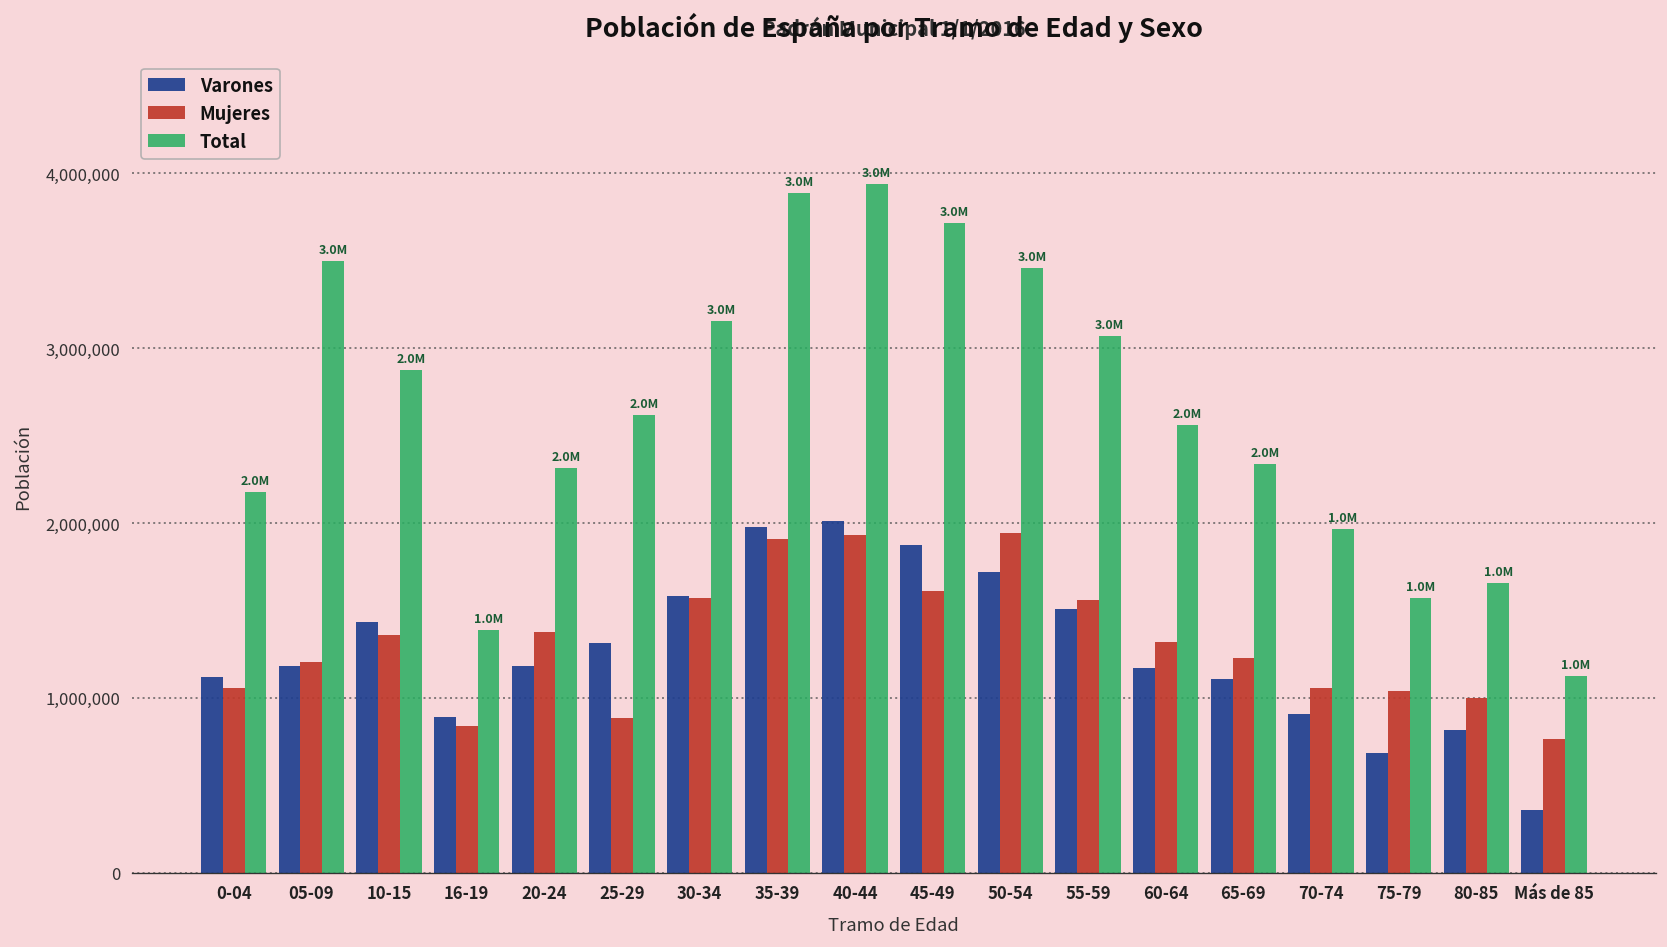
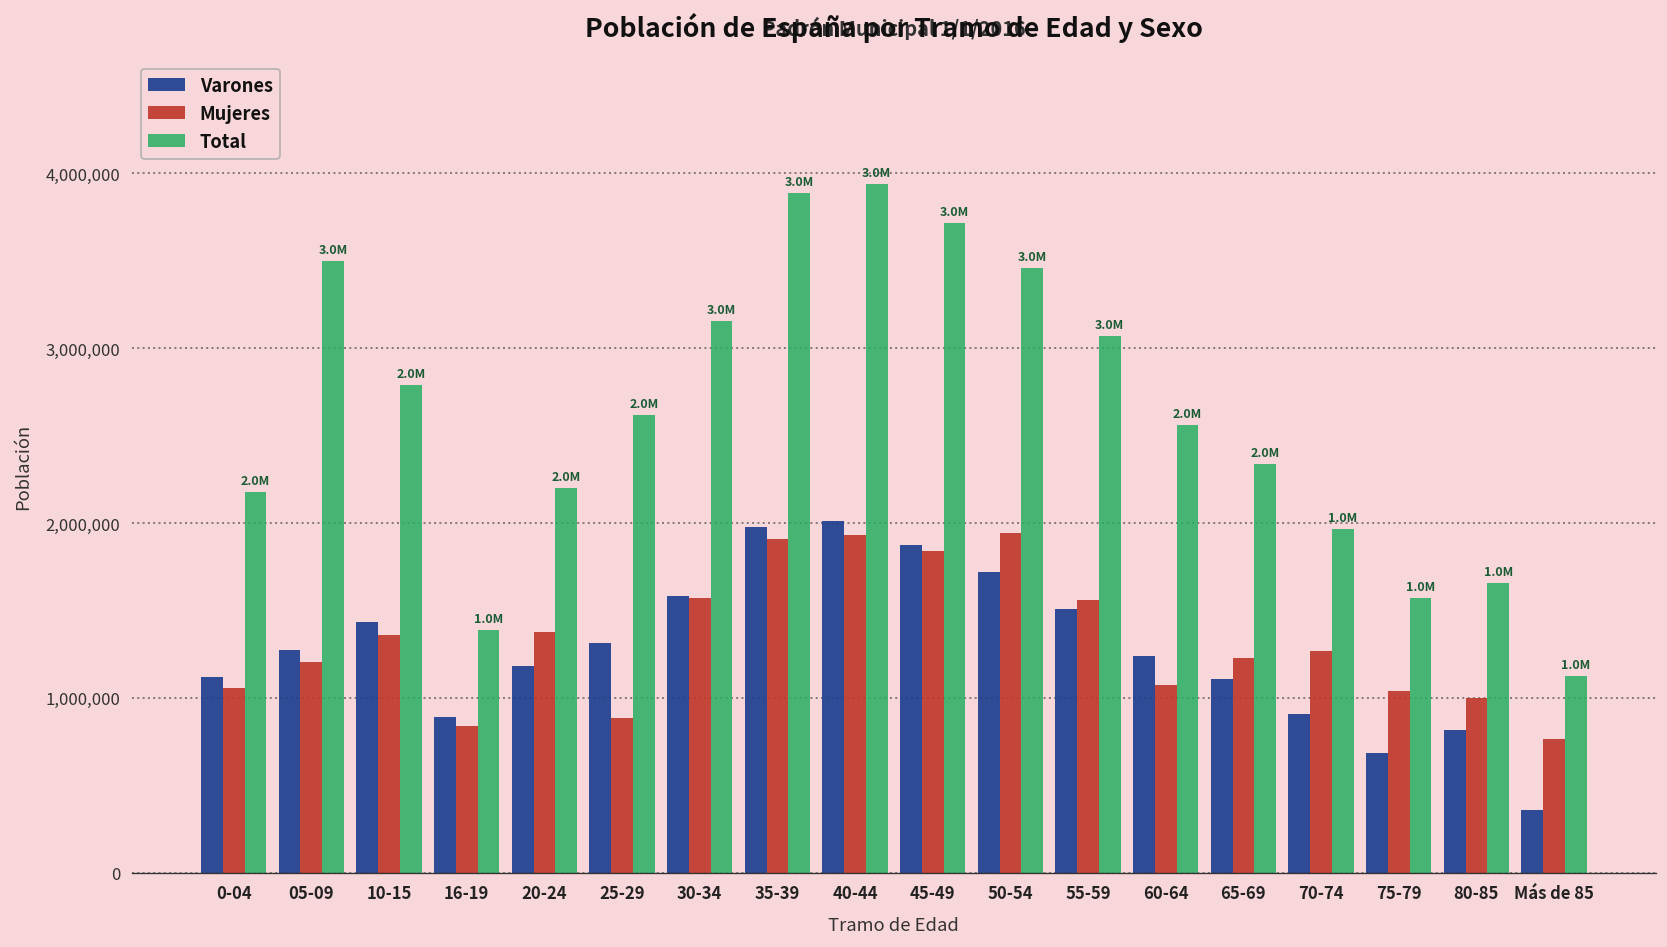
Varones, 05-09: 1,180,000 -> 1,270,000
Total, 10-15: 2,870,000 -> 2,790,000
Total, 20-24: 2,320,000 -> 2,200,000
Mujeres, 45-49: 1,610,000 -> 1,840,000
Varones, 60-64: 1,170,000 -> 1,240,000
Mujeres, 60-64: 1,320,000 -> 1,070,000
Mujeres, 70-74: 1,060,000 -> 1,270,000
